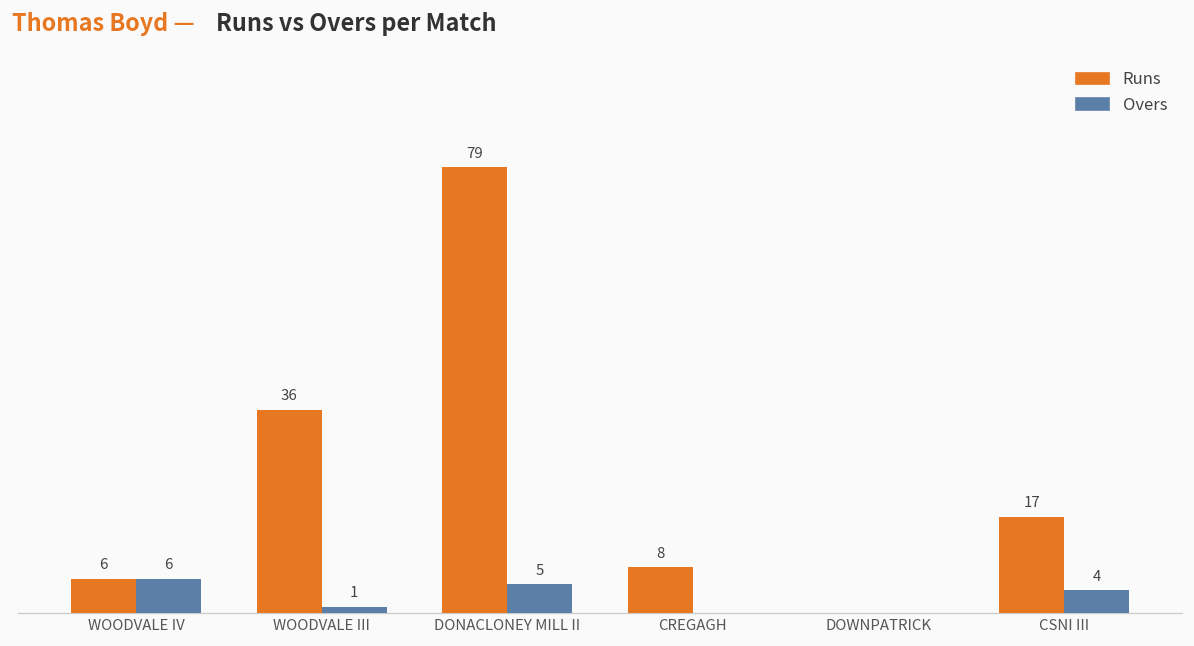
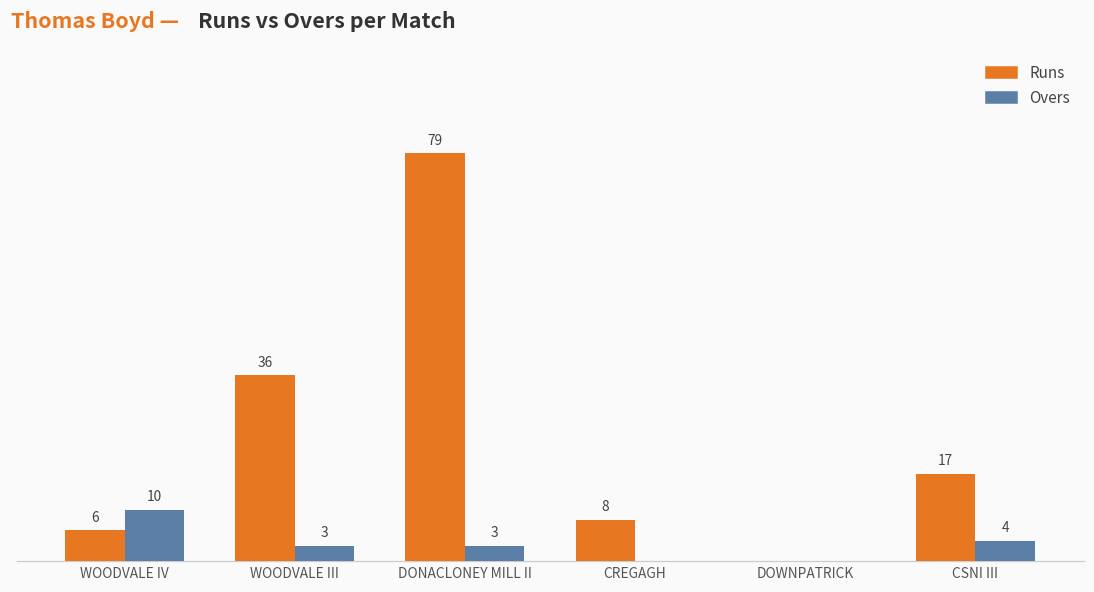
Overs, WOODVALE IV: 6 -> 10
Overs, WOODVALE III: 1 -> 3
Overs, DONACLONEY MILL II: 5 -> 3
